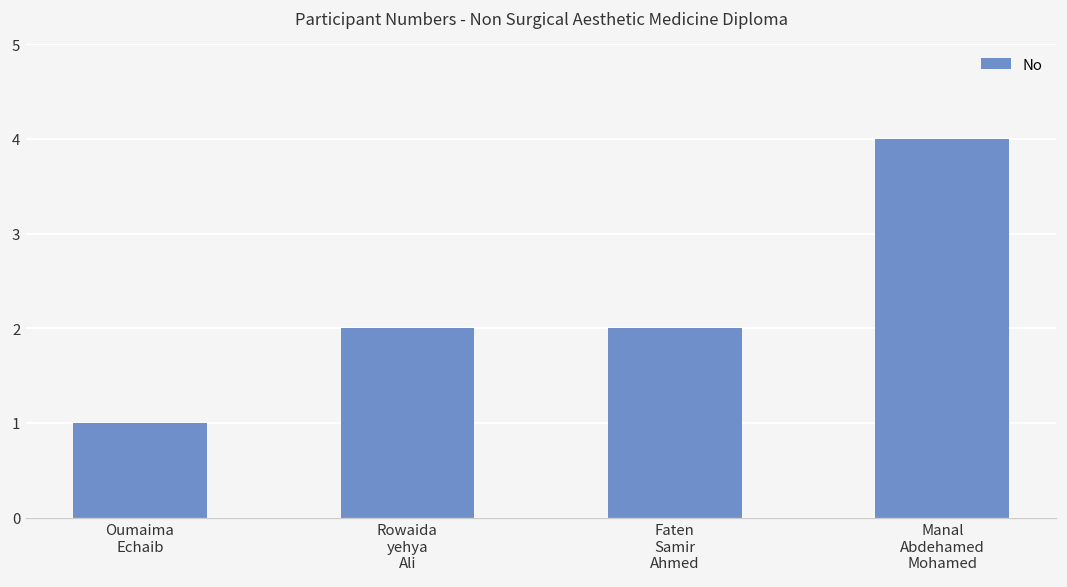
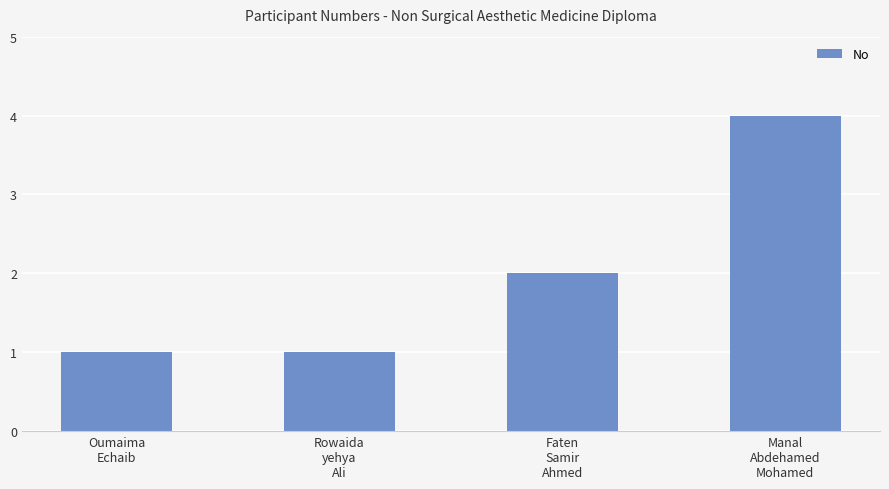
Rowaida yehya Ali: 2 -> 1
